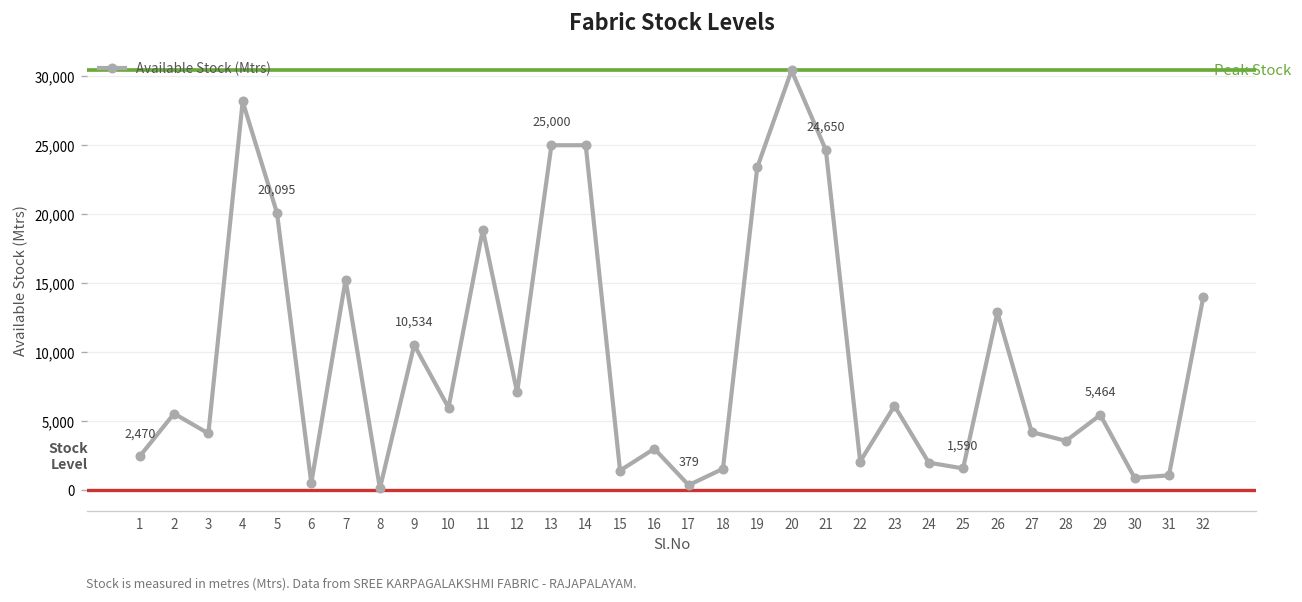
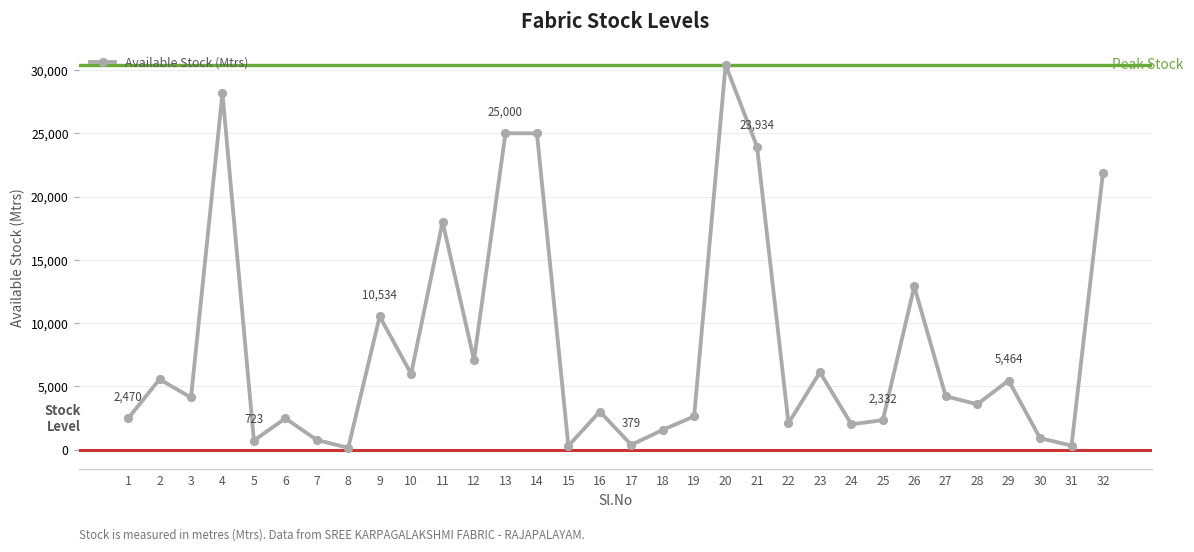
5: 20,095 -> 723
6: 500 -> 2,500
7: 15,300 -> 800
11: 18,900 -> 18,000
15: 1,400 -> 300
19: 23,400 -> 2,600
21: 24,650 -> 23,934
25: 1,590 -> 2,332
31: 1,100 -> 300
32: 14,000 -> 21,900
